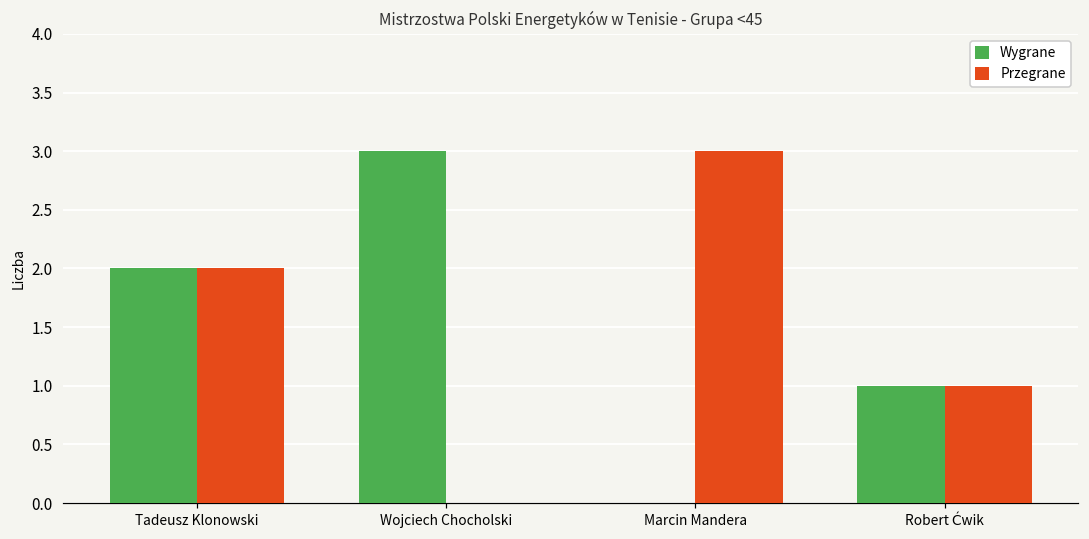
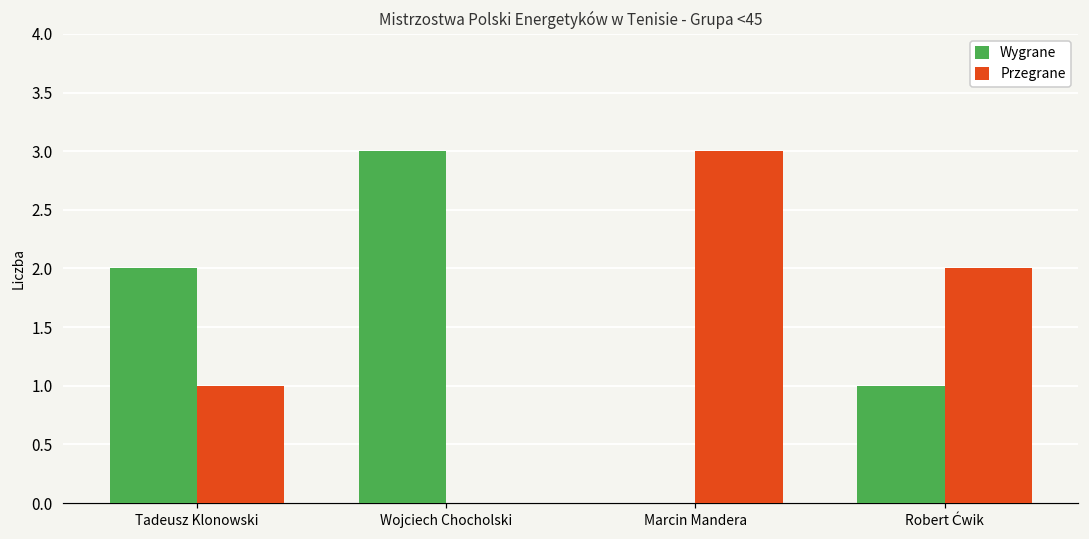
Przegrane, Tadeusz Klonowski: 2.00 -> 1.00
Przegrane, Robert Ćwik: 1.00 -> 2.00
